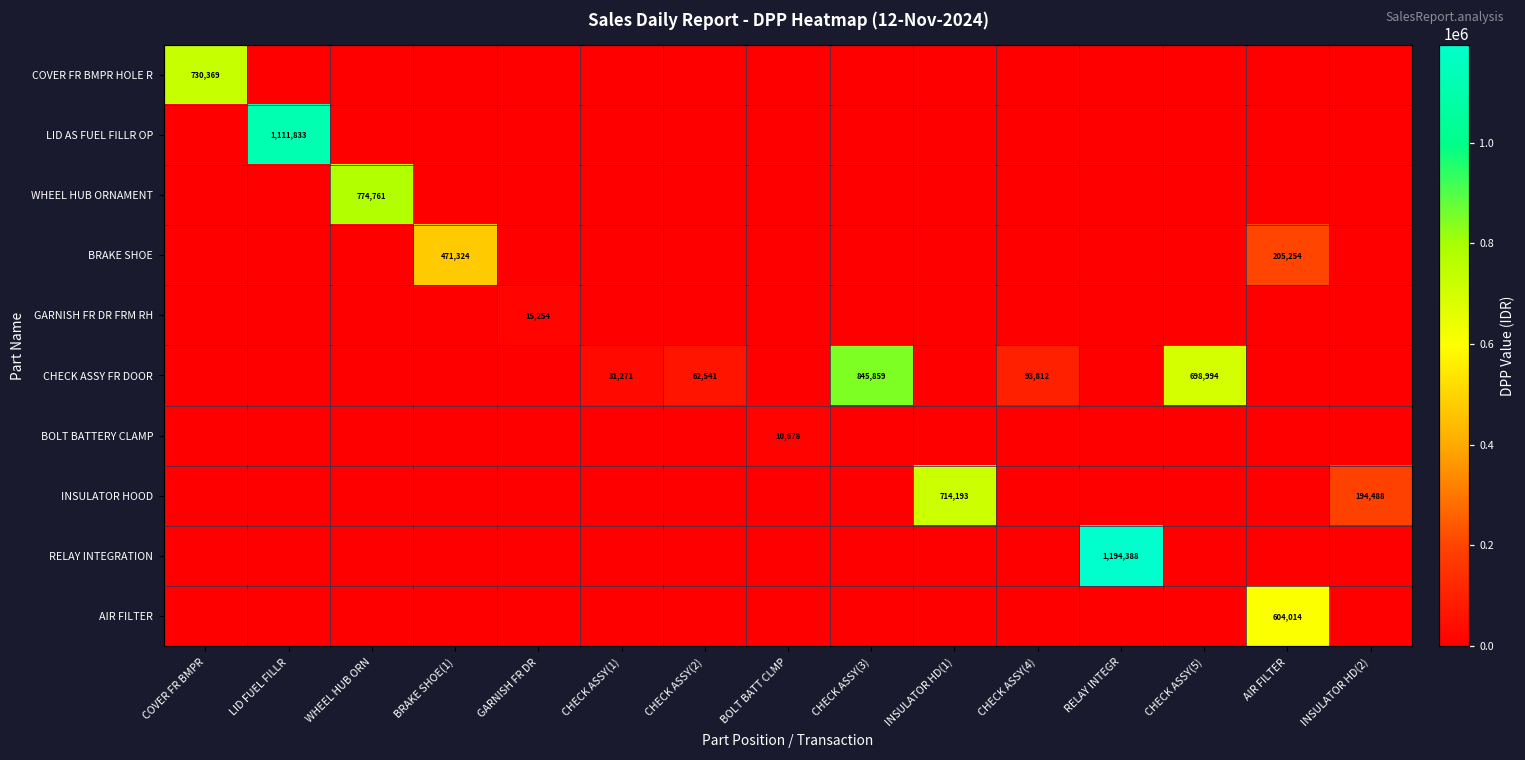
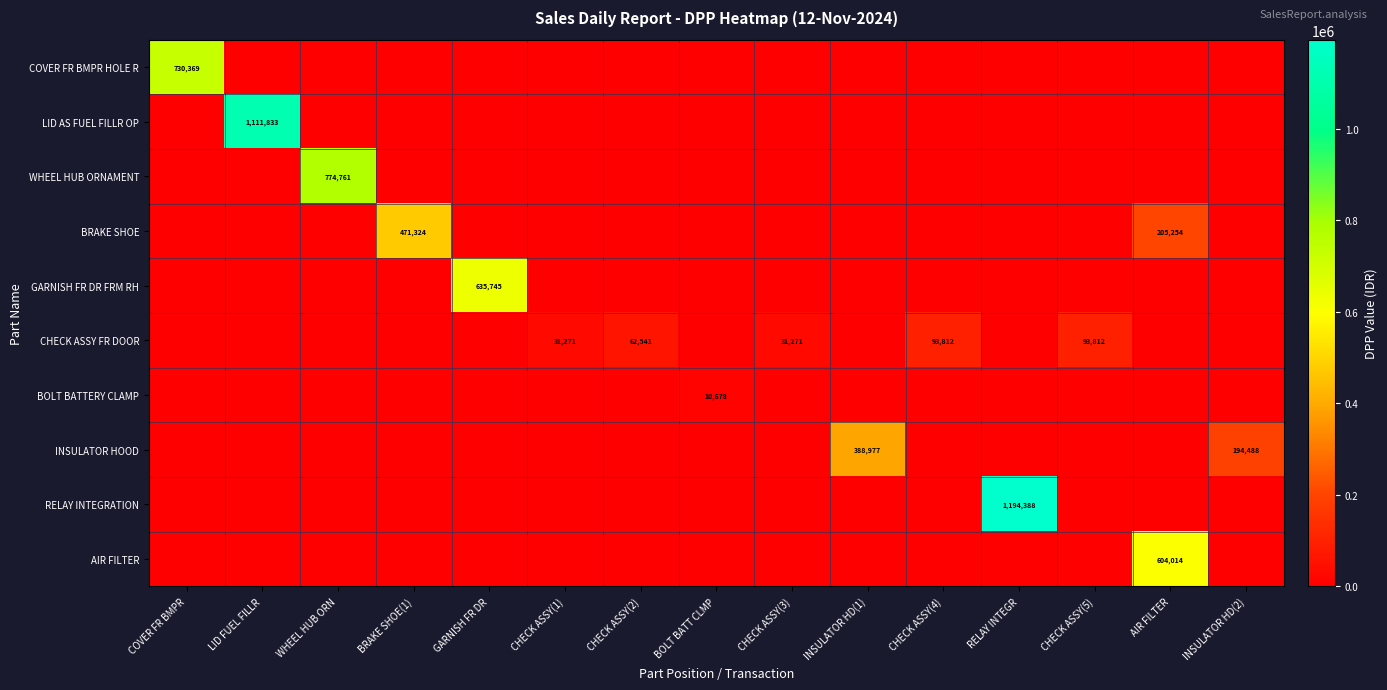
GARNISH FR DR FRM RH, GARNISH FR DR: 15,254 -> 635,745
CHECK ASSY FR DOOR, CHECK ASSY(3): 845,859 -> 31,271
CHECK ASSY FR DOOR, CHECK ASSY(5): 698,994 -> 93,812
INSULATOR HOOD, INSULATOR HD(1): 714,193 -> 388,977
